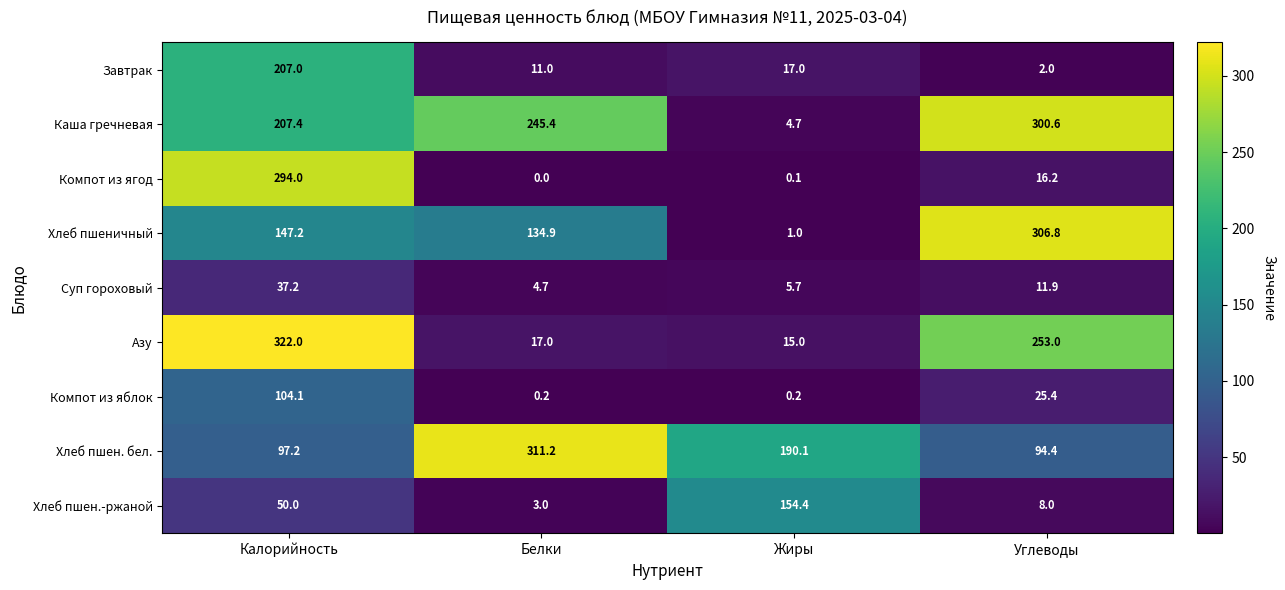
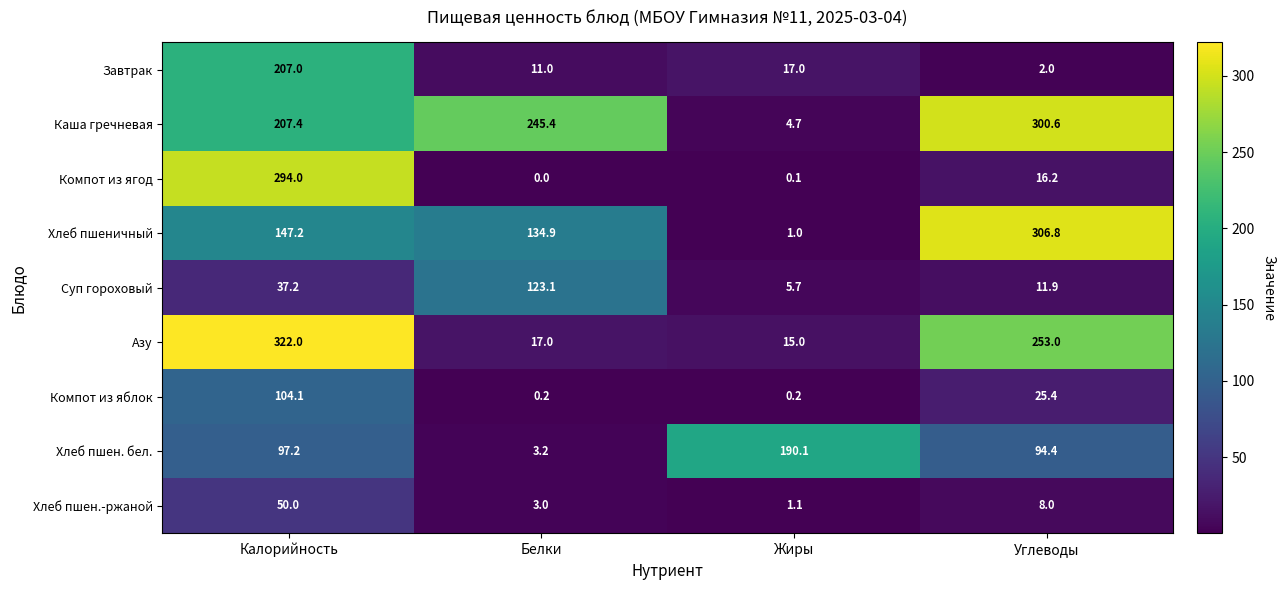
Суп гороховый, Белки: 4.7 -> 123.1
Хлеб пшен. бел., Белки: 311.2 -> 3.2
Хлеб пшен.-ржаной, Жиры: 154.4 -> 1.1
